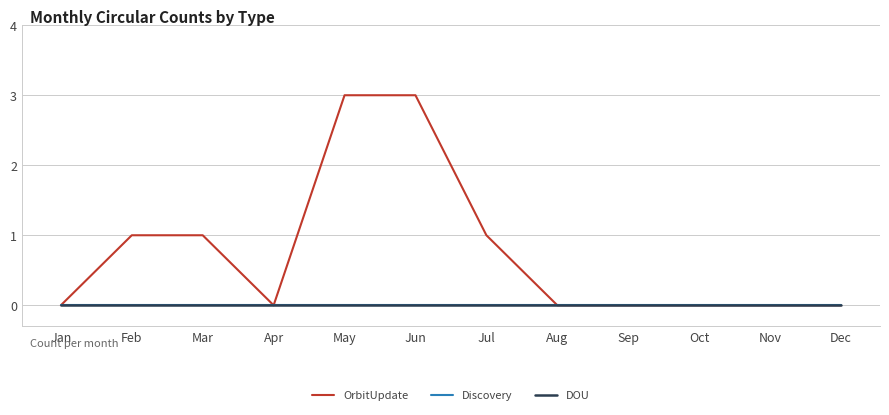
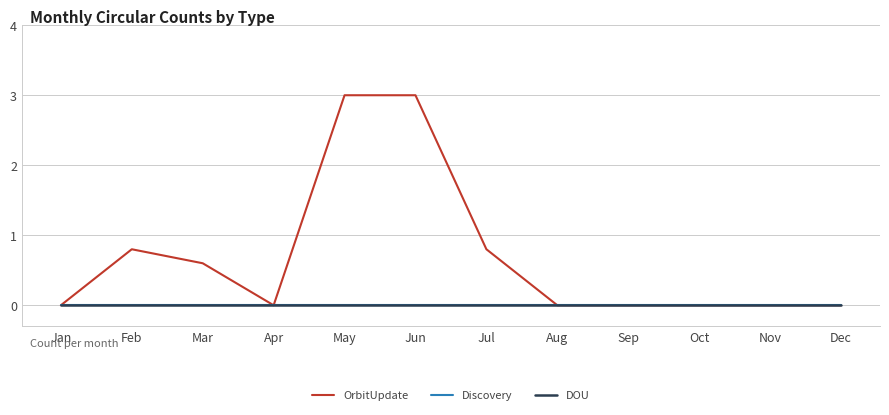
OrbitUpdate, Feb: 1.0 -> 0.8
OrbitUpdate, Mar: 1.0 -> 0.6
OrbitUpdate, Jul: 1.0 -> 0.8
